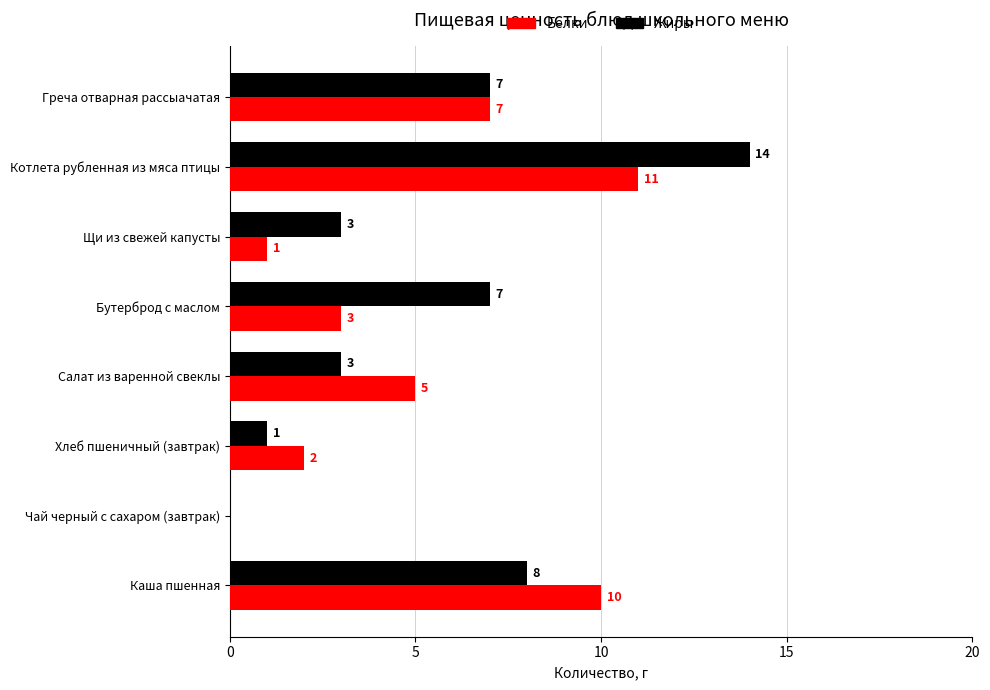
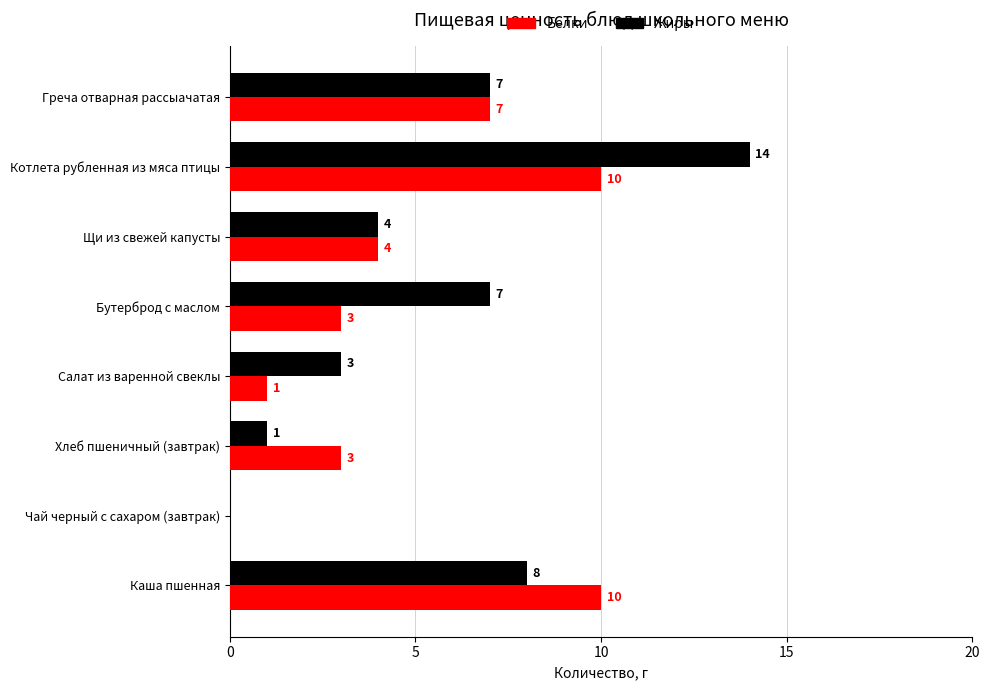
Белки, Котлета рубленная из мяса птицы: 11 -> 10
Жиры, Щи из свежей капусты: 3 -> 4
Белки, Щи из свежей капусты: 1 -> 4
Белки, Салат из варенной свеклы: 5 -> 1
Белки, Хлеб пшеничный (завтрак): 2 -> 3
